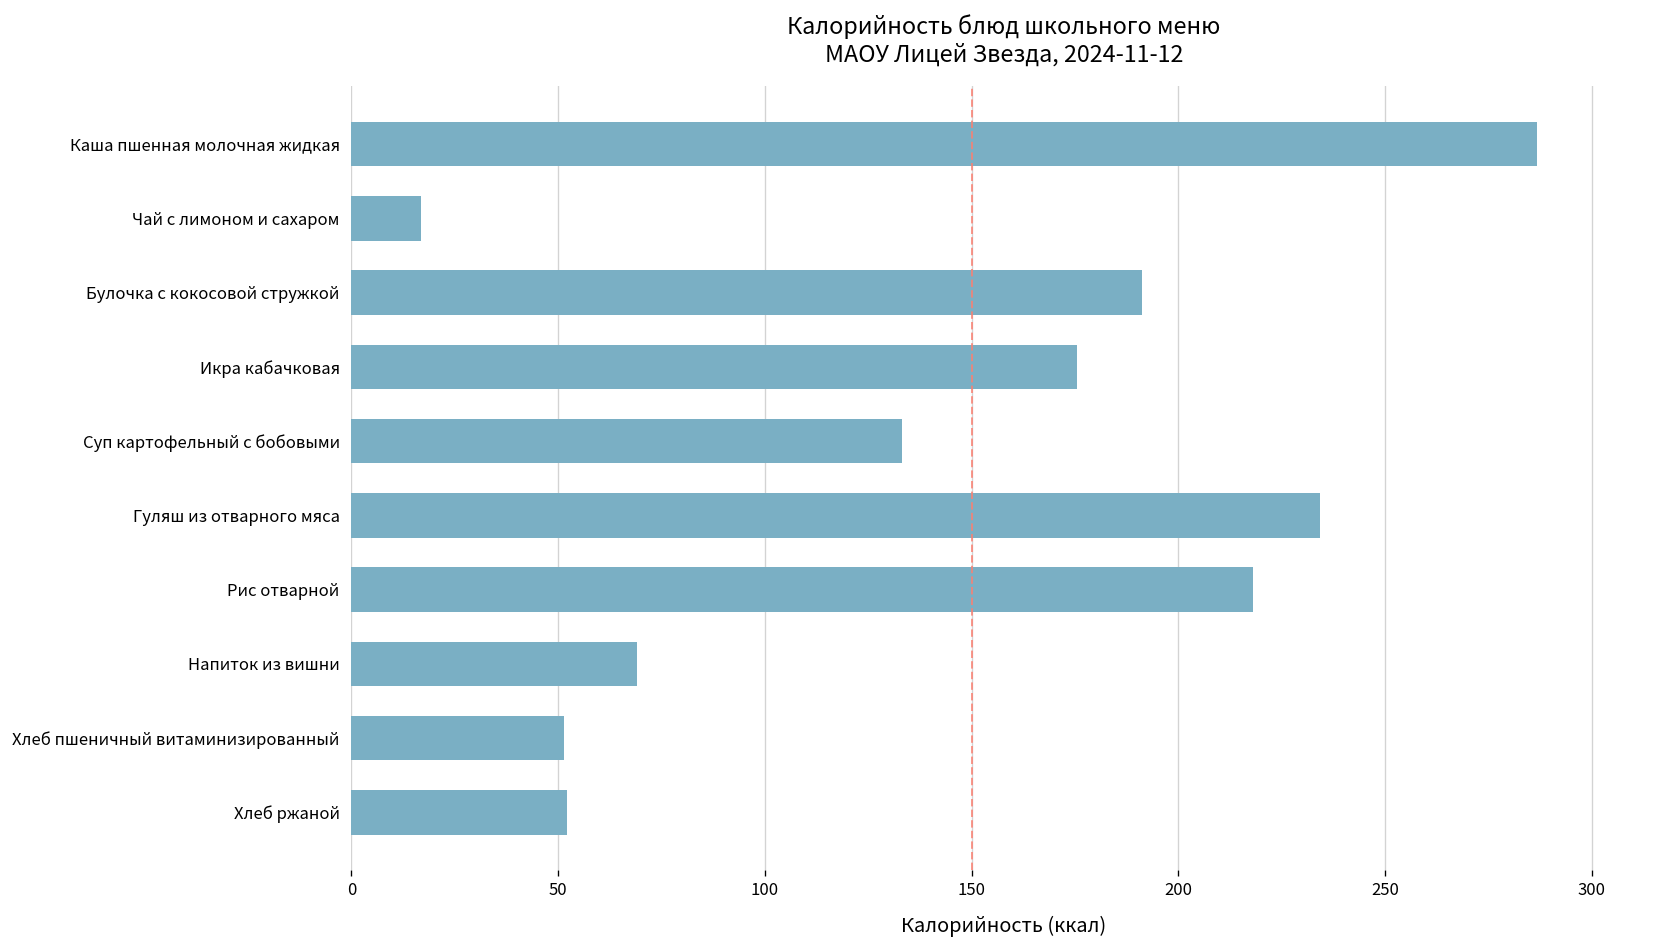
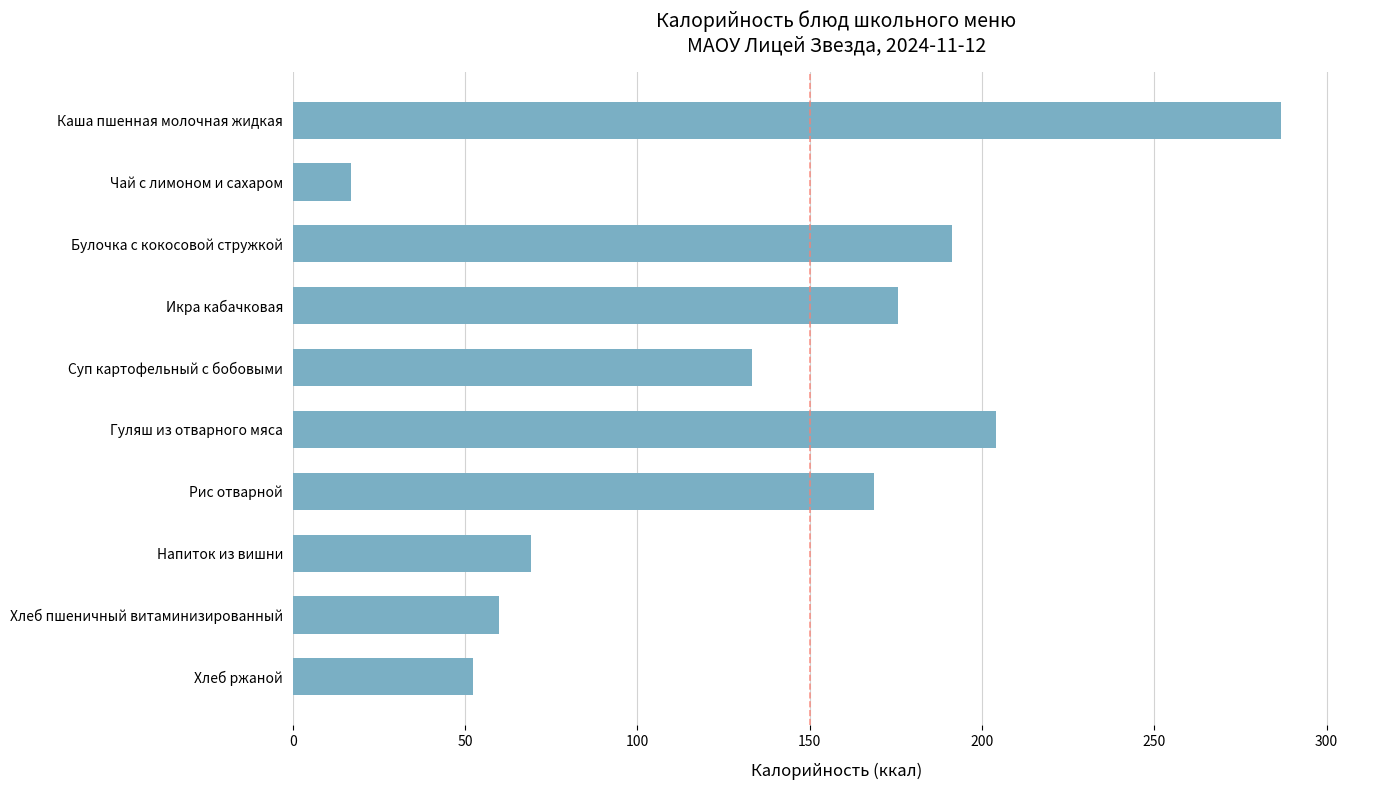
Гуляш из отварного мяса: 234 -> 204
Рис отварной: 218 -> 169
Хлеб пшеничный витаминизированный: 52 -> 60
